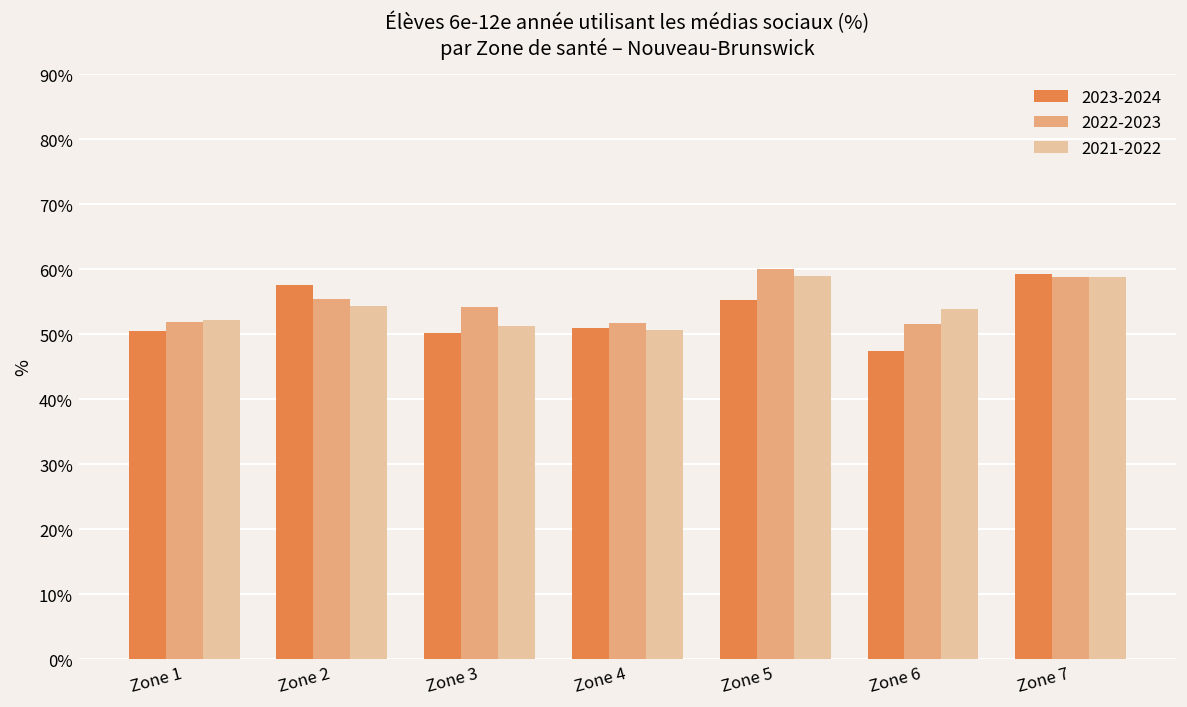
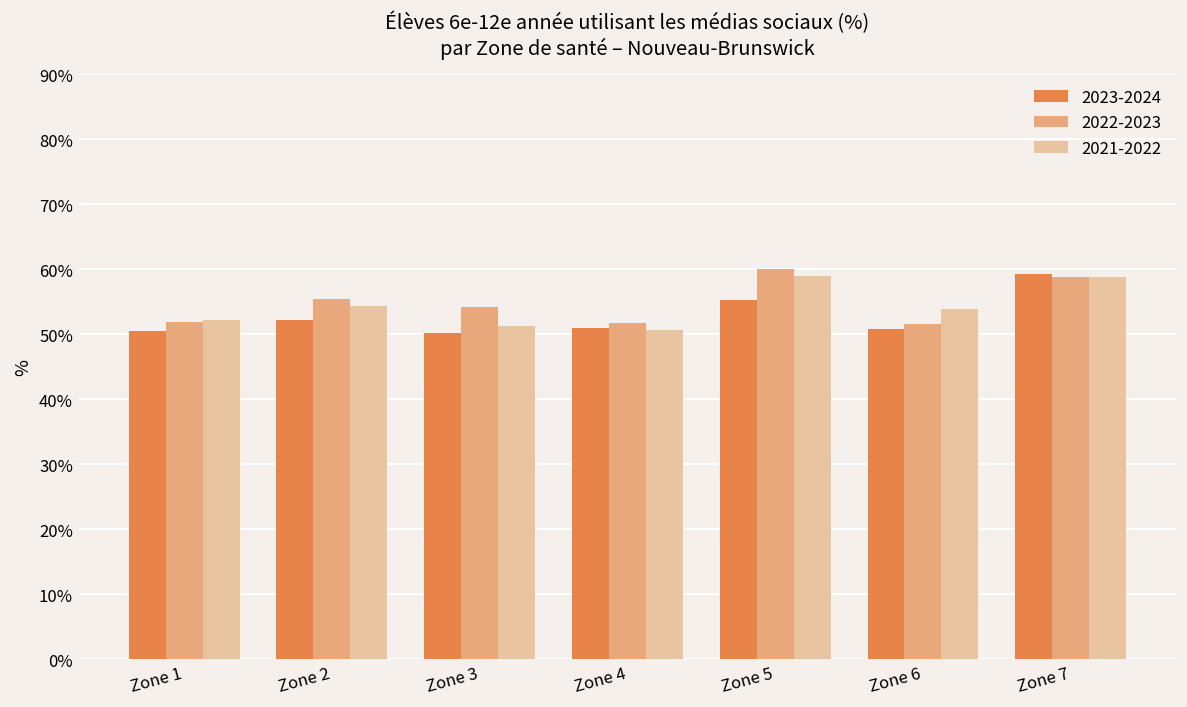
2023-2024, Zone 2: 58% -> 52%
2023-2024, Zone 6: 47% -> 51%
